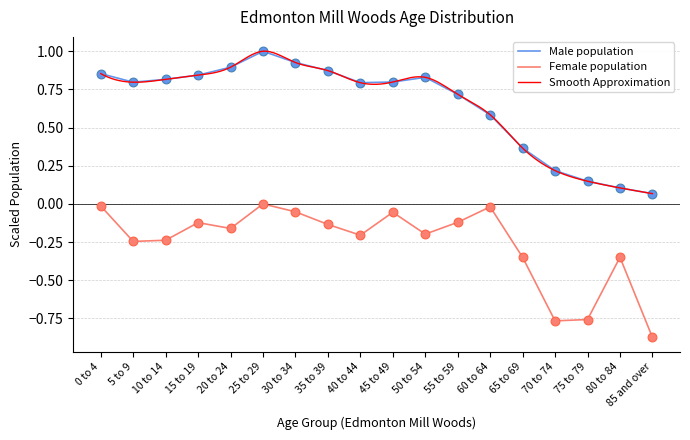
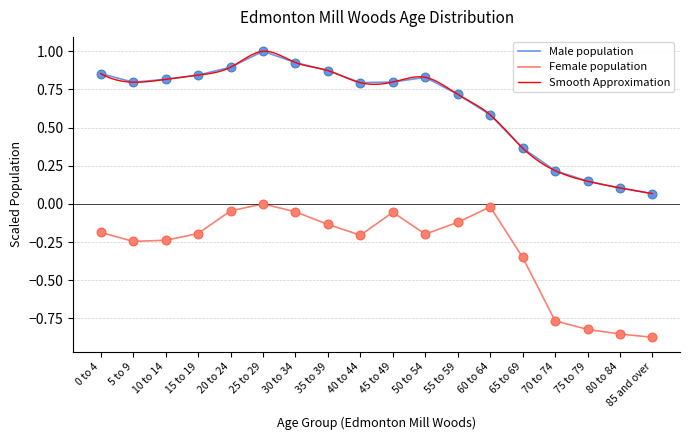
Female population, 0 to 4: -0.01 -> -0.19
Female population, 15 to 19: -0.12 -> -0.19
Female population, 20 to 24: -0.16 -> -0.05
Female population, 75 to 79: -0.76 -> -0.82
Female population, 80 to 84: -0.35 -> -0.85
